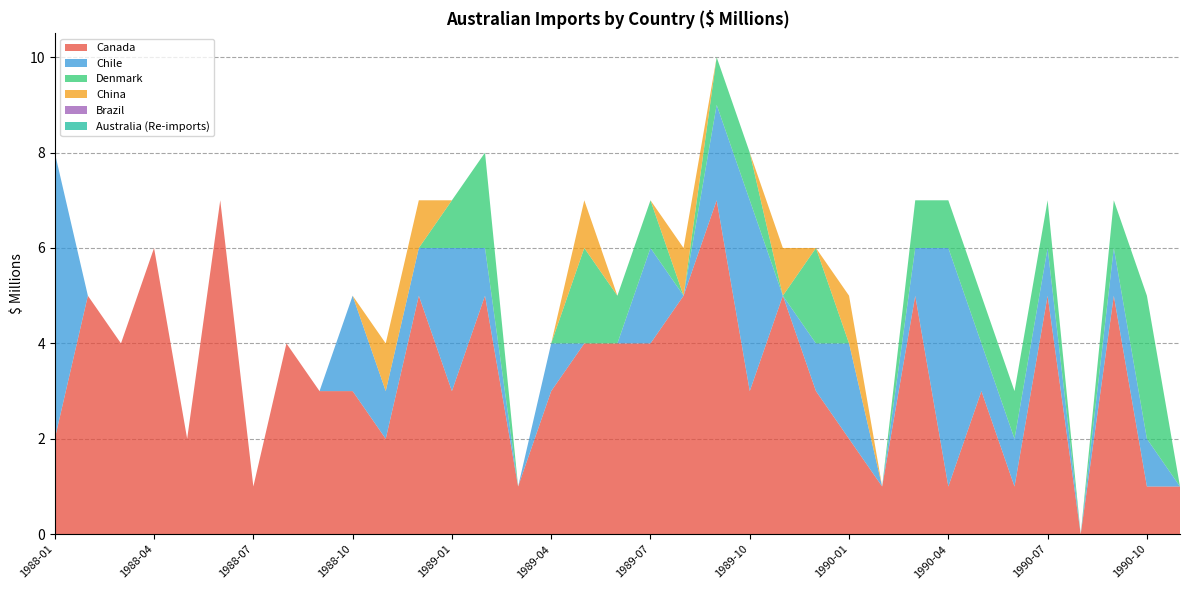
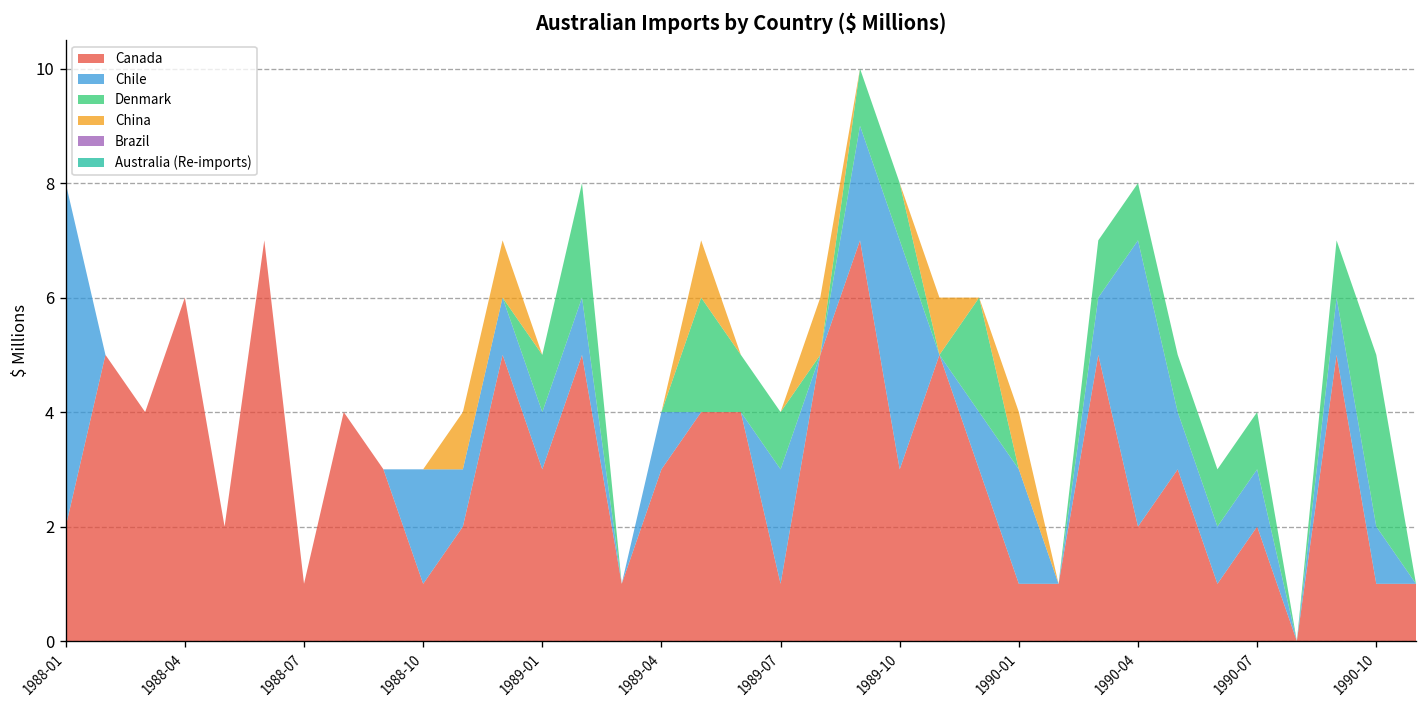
Canada, 1988-10: 3 -> 1
Chile, 1989-01: 3 -> 1
Canada, 1989-07: 4 -> 1
Canada, 1990-01: 2 -> 1
Canada, 1990-04: 1 -> 2
Canada, 1990-07: 5 -> 2
